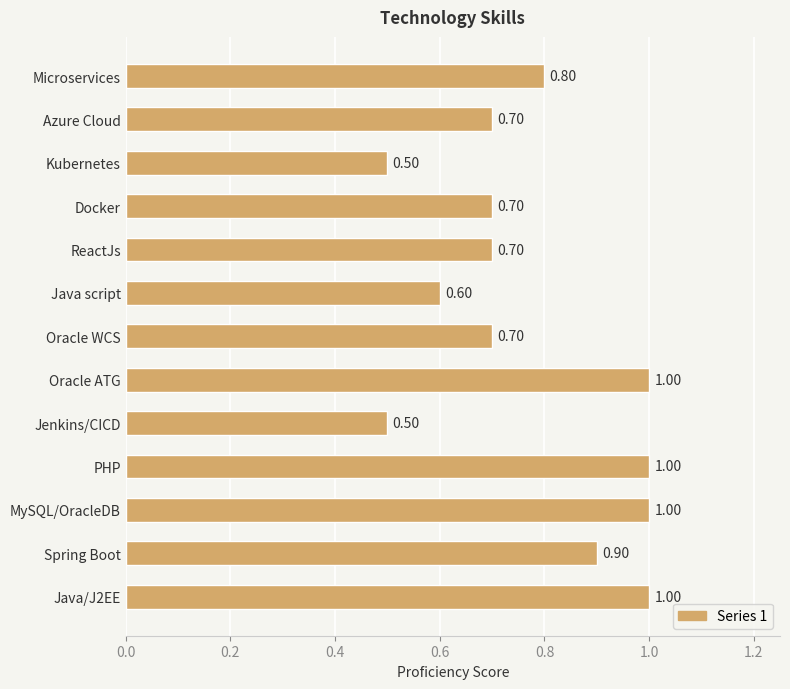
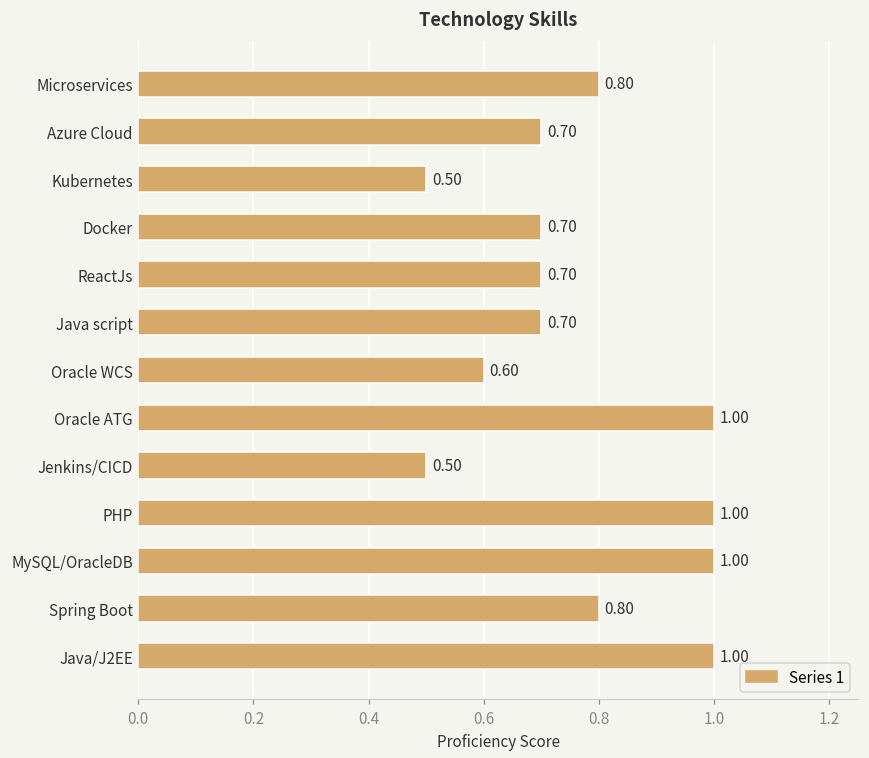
Java script: 0.60 -> 0.70
Oracle WCS: 0.70 -> 0.60
Spring Boot: 0.90 -> 0.80
